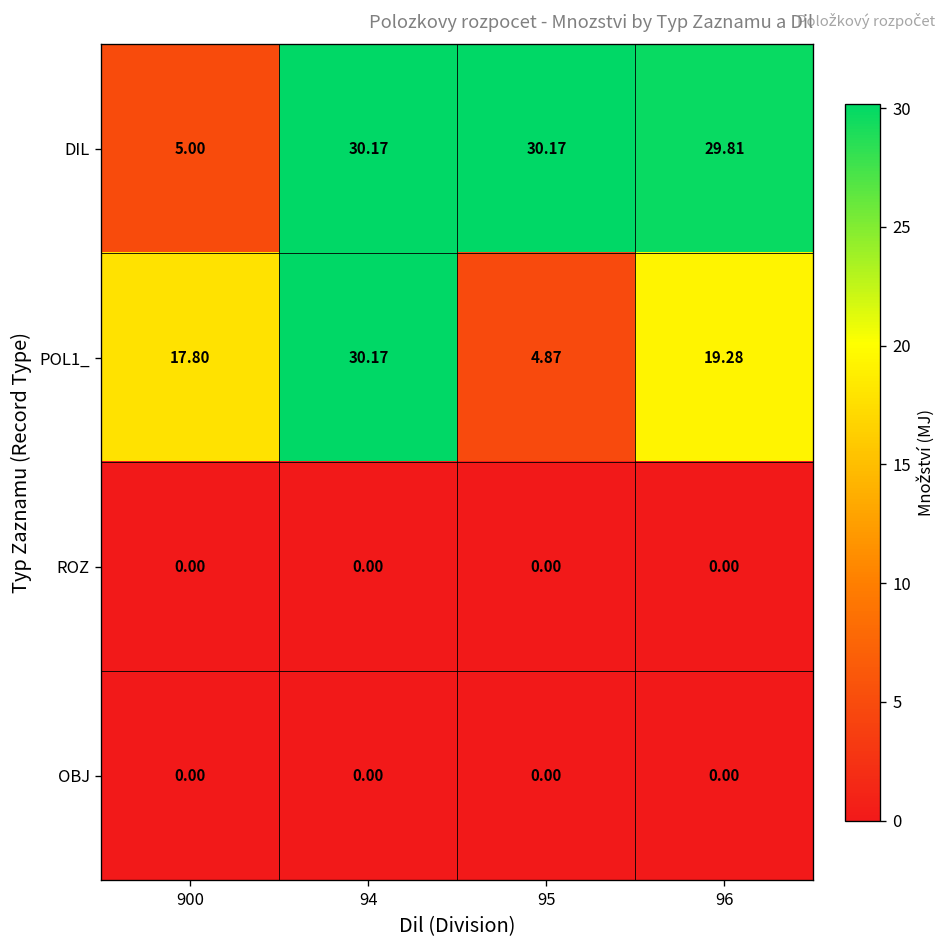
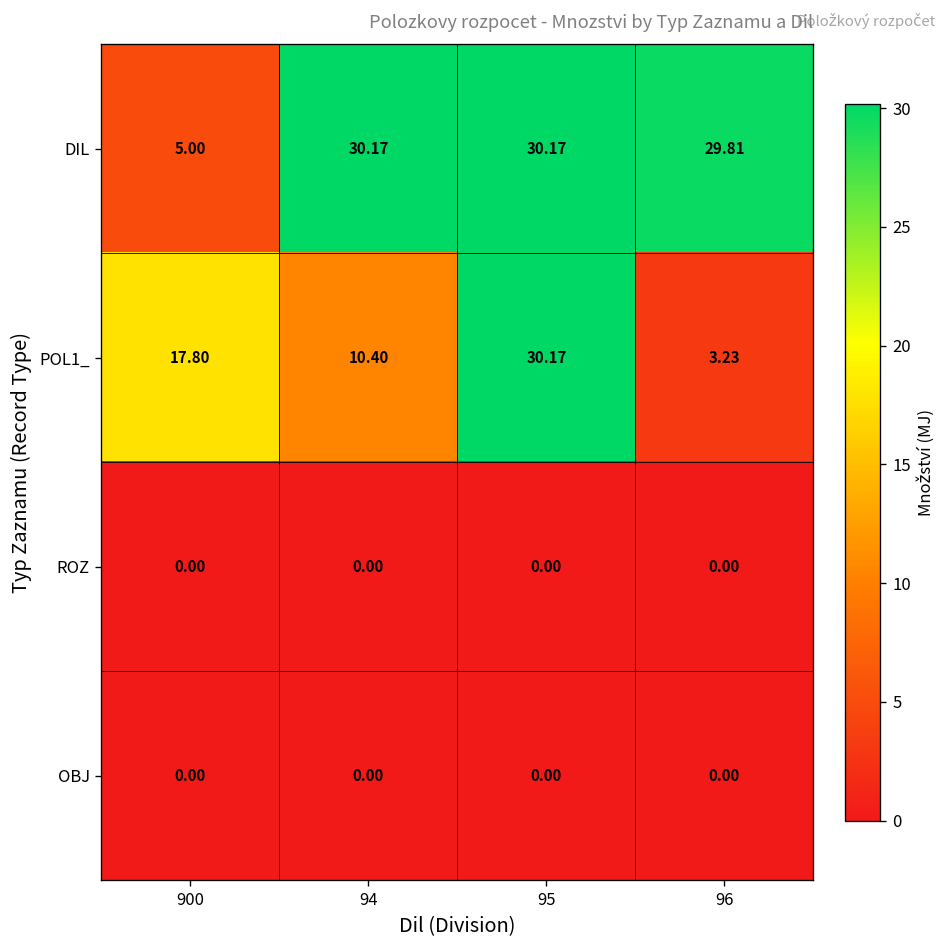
POL1_, 94: 30.17 -> 10.40
POL1_, 95: 4.87 -> 30.17
POL1_, 96: 19.28 -> 3.23
